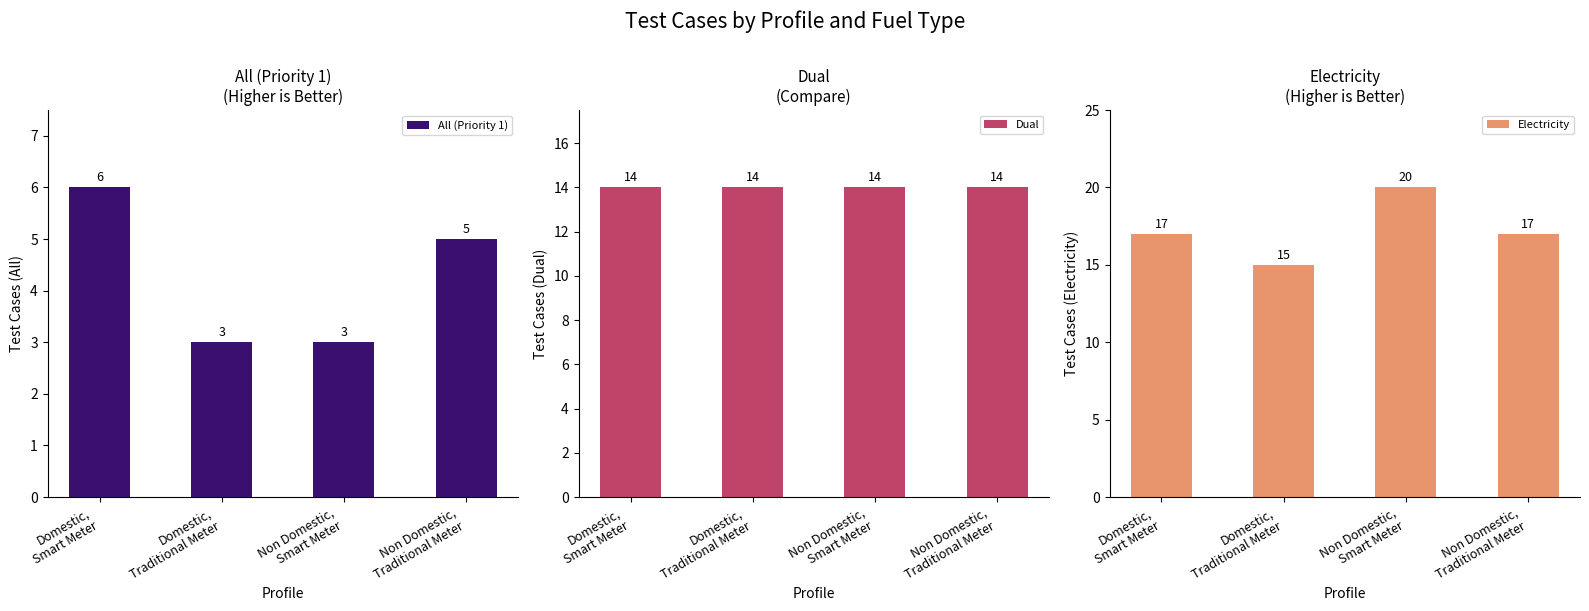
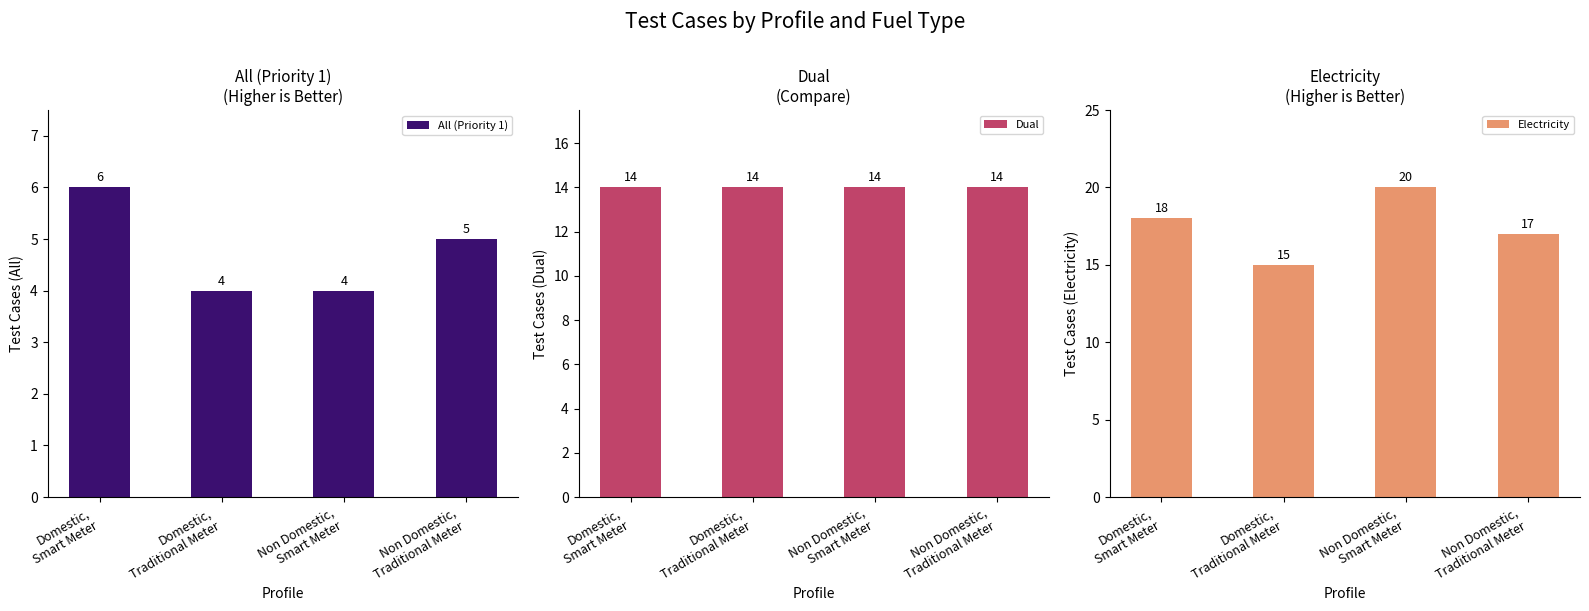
All (Priority 1) (Higher is Better), Domestic, Traditional Meter: 3 -> 4
All (Priority 1) (Higher is Better), Non Domestic, Smart Meter: 3 -> 4
Electricity (Higher is Better), Domestic, Smart Meter: 17 -> 18
